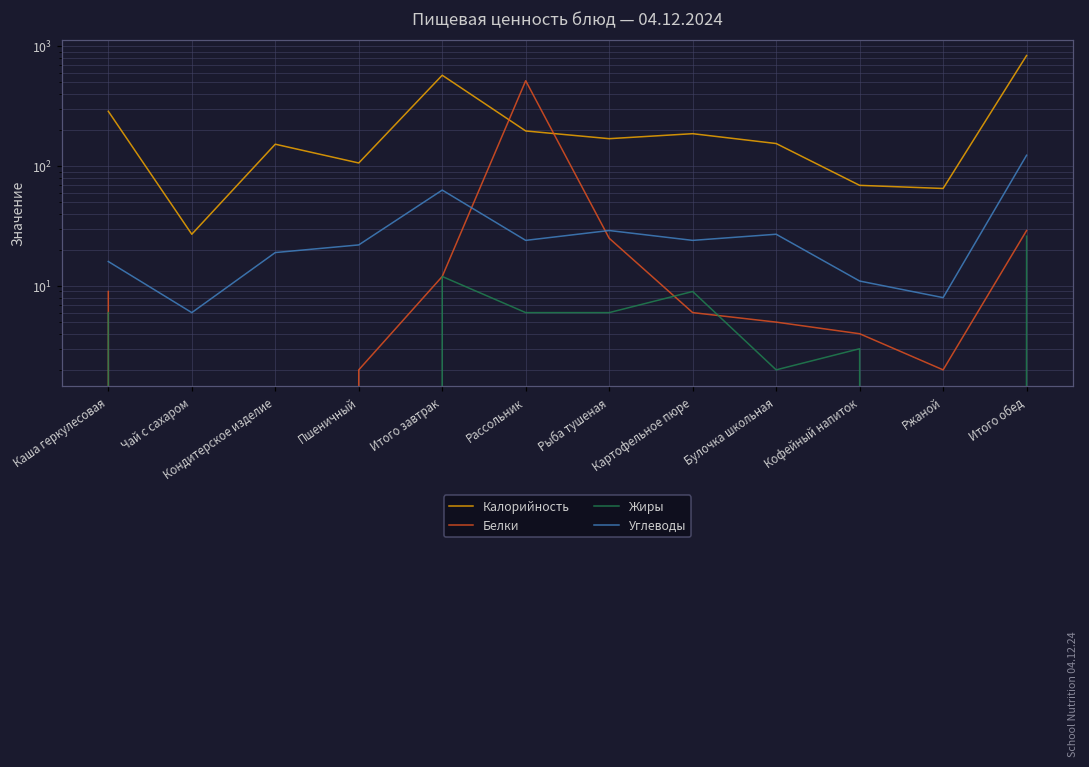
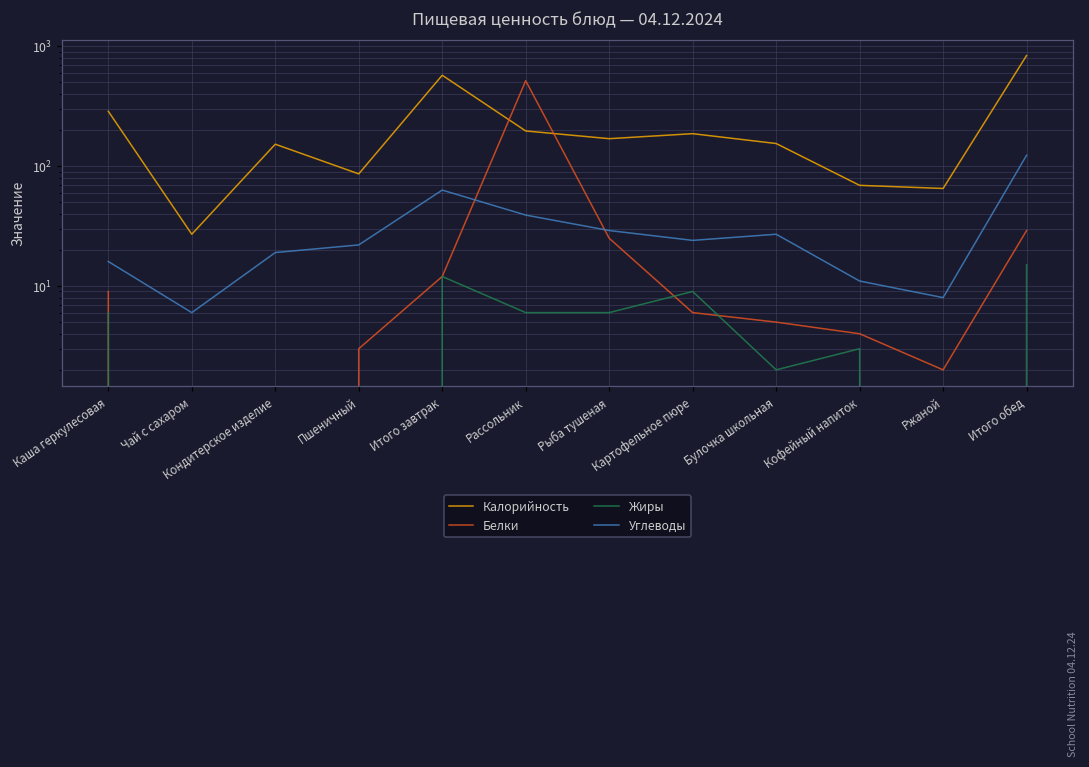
Калорийность, Пшеничный: 110 -> 90
Белки, Пшеничный: 2 -> 3
Углеводы, Рассольник: 24 -> 39
Жиры, Итого обед: 26 -> 15
